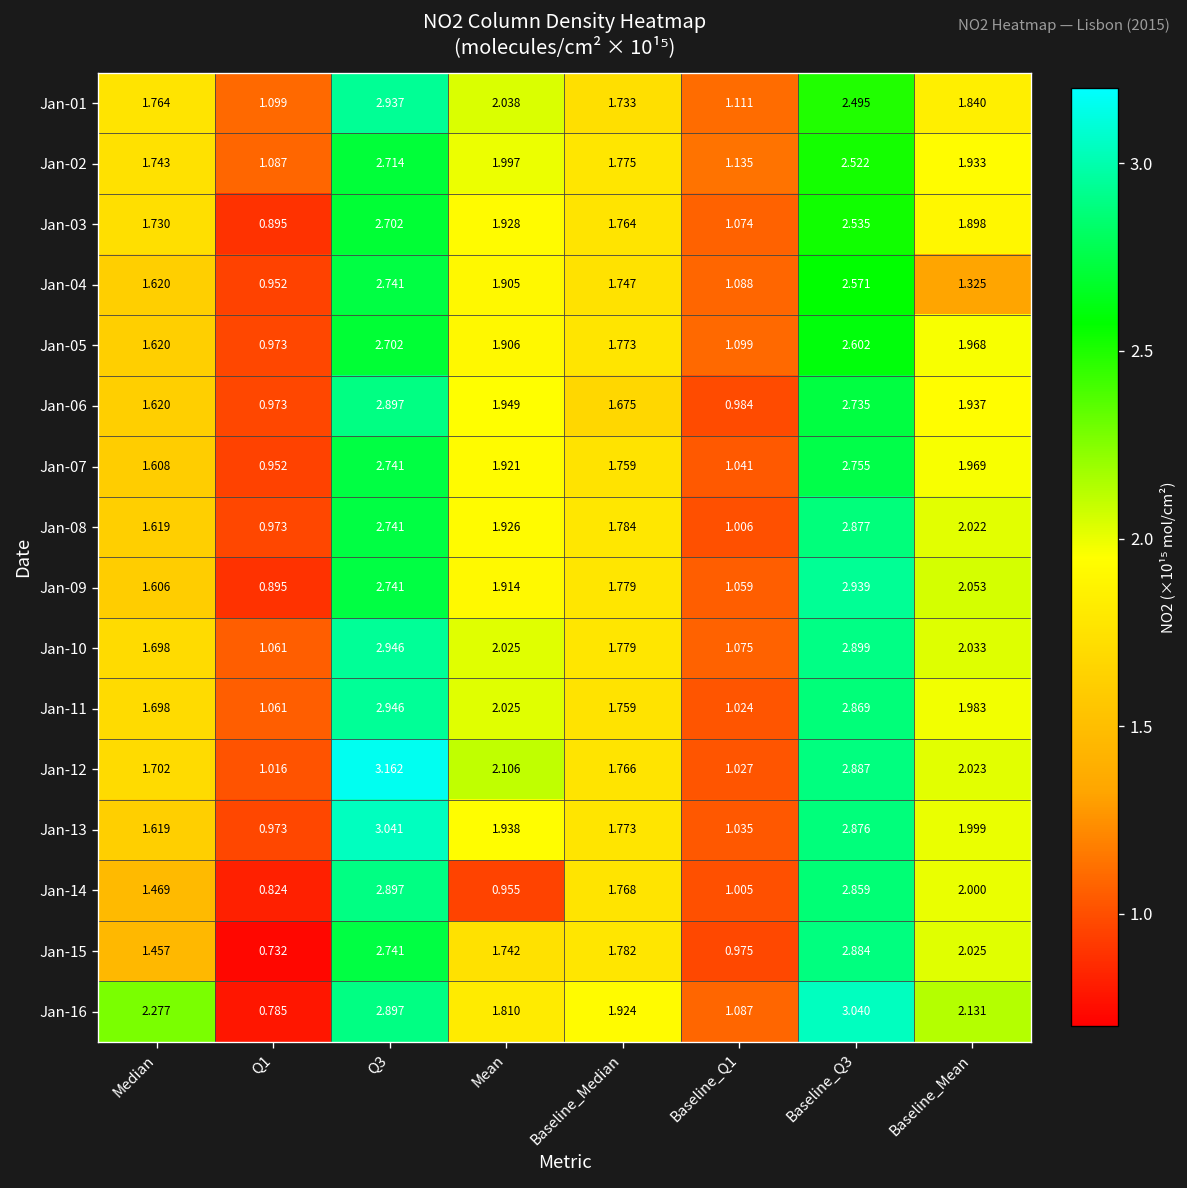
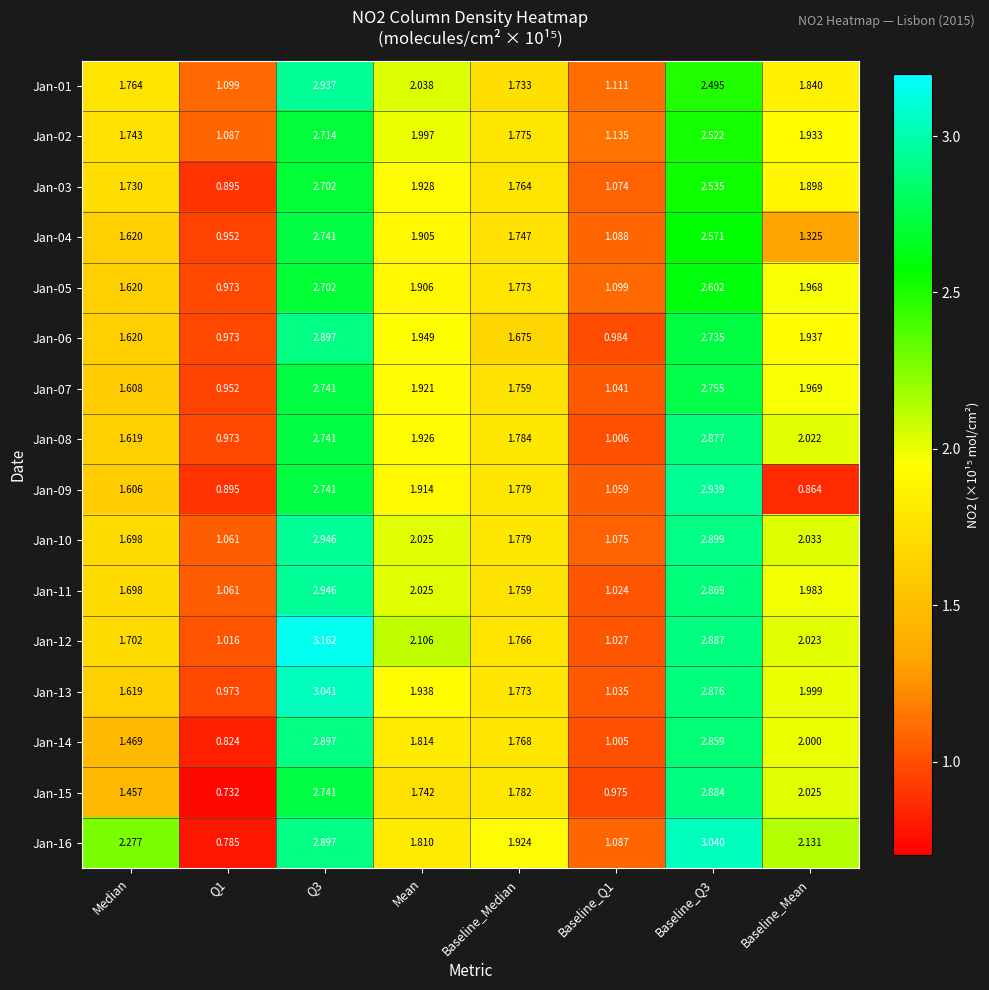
Jan-09, Baseline_Mean: 2.053 -> 0.864
Jan-14, Mean: 0.955 -> 1.814
